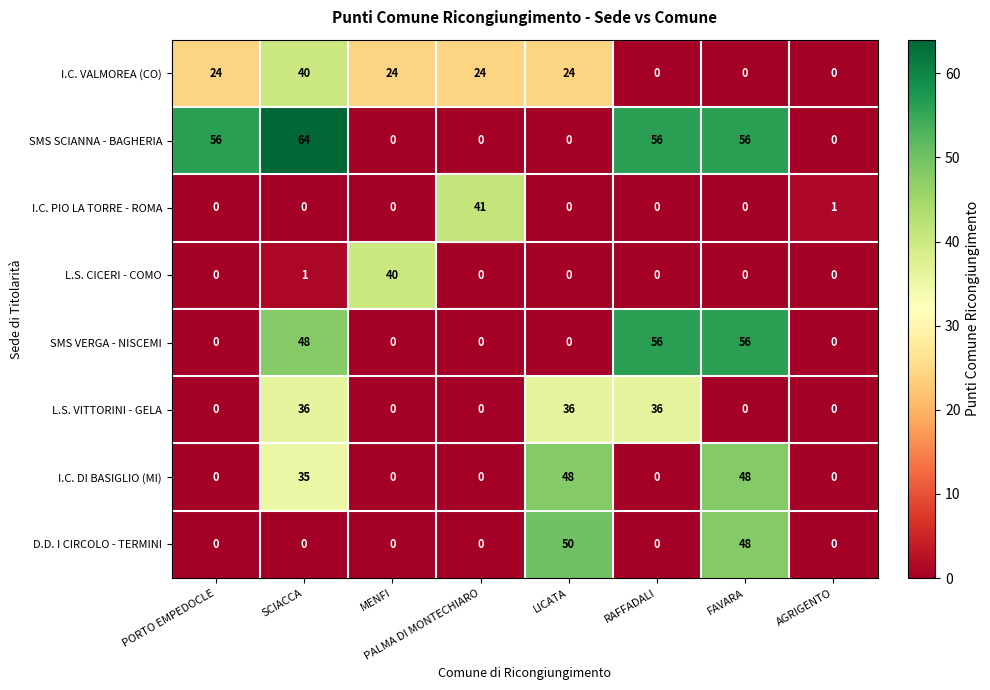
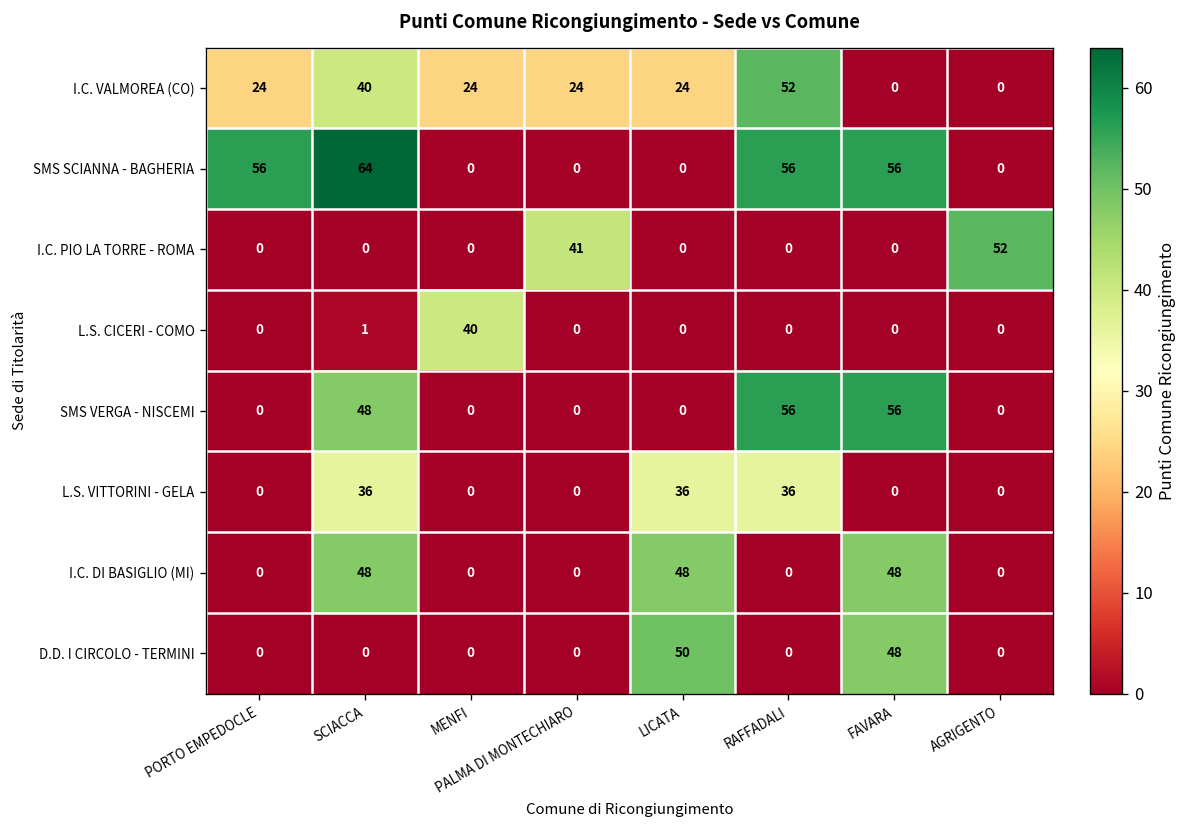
I.C. VALMOREA (CO), RAFFADALI: 0 -> 52
I.C. PIO LA TORRE - ROMA, AGRIGENTO: 1 -> 52
I.C. DI BASIGLIO (MI), SCIACCA: 35 -> 48
